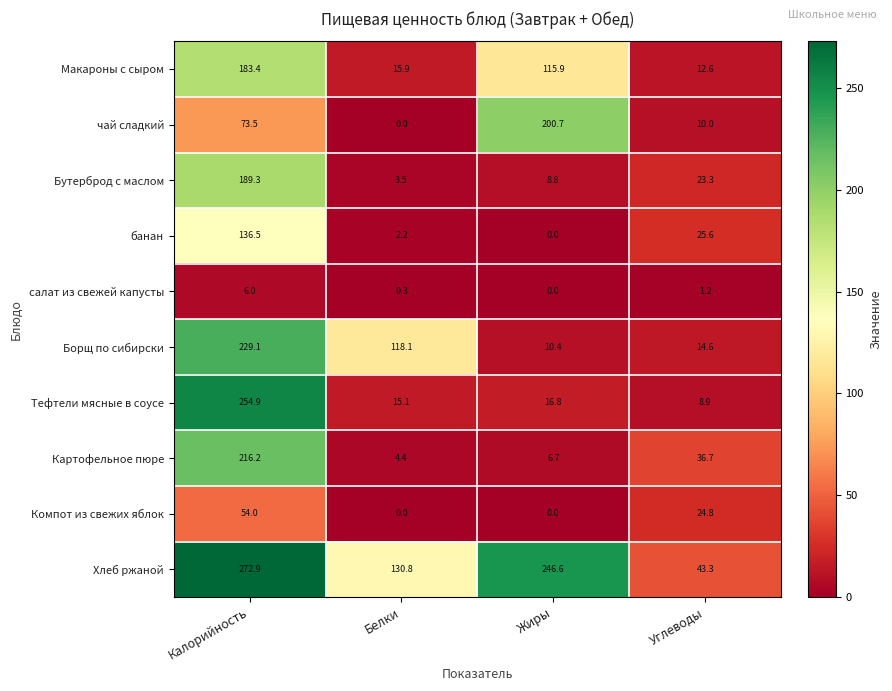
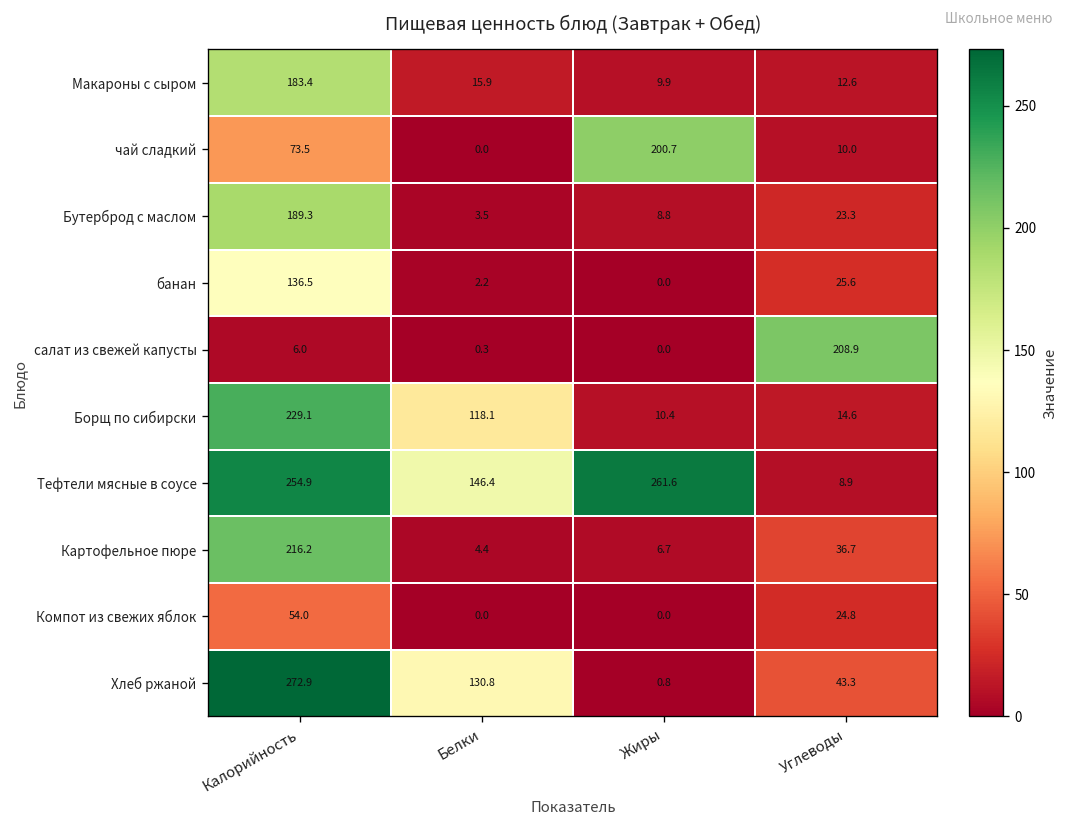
Макароны с сыром, Жиры: 115.9 -> 9.9
салат из свежей капусты, Углеводы: 1.2 -> 208.9
Тефтели мясные в соусе, Белки: 15.1 -> 146.4
Тефтели мясные в соусе, Жиры: 16.8 -> 261.6
Хлеб ржаной, Жиры: 246.6 -> 0.8
